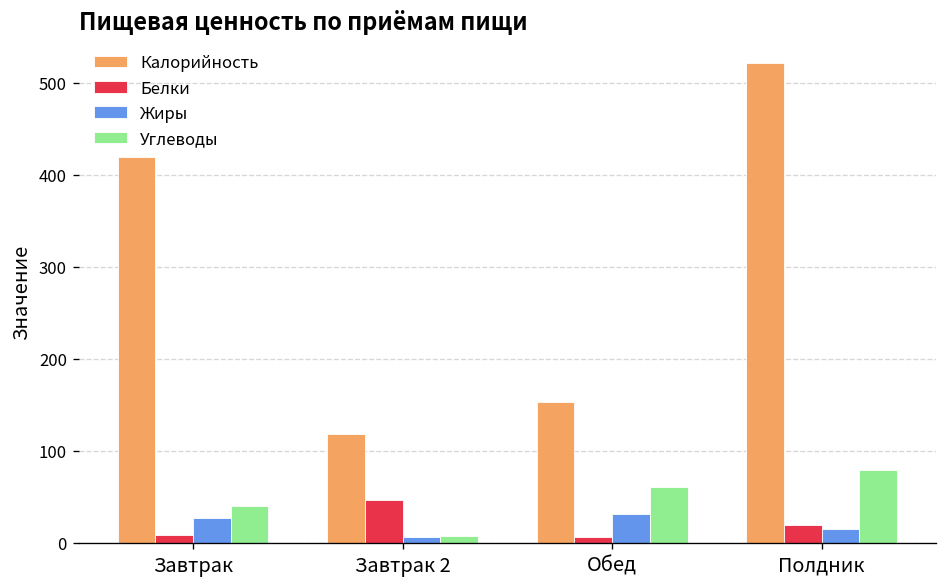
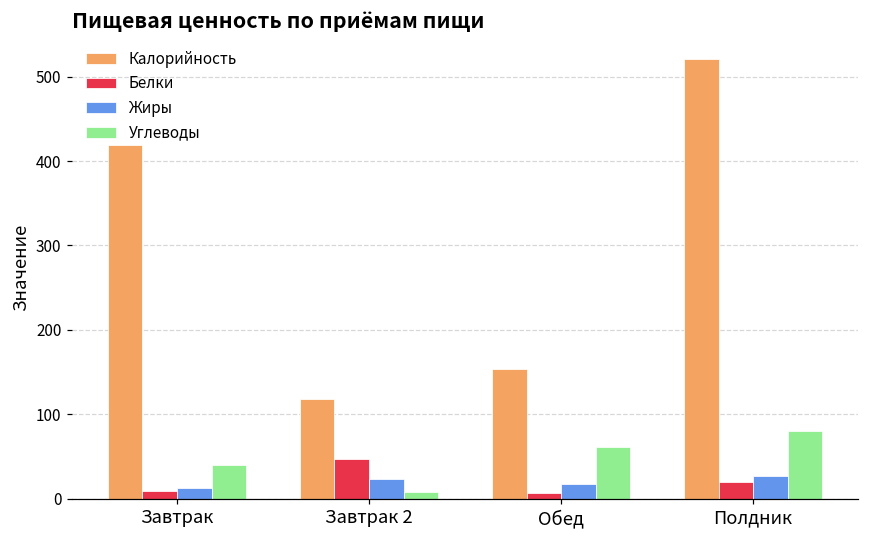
Жиры, Завтрак: 30 -> 10
Жиры, Завтрак 2: 10 -> 20
Жиры, Обед: 30 -> 20
Жиры, Полдник: 10 -> 30
